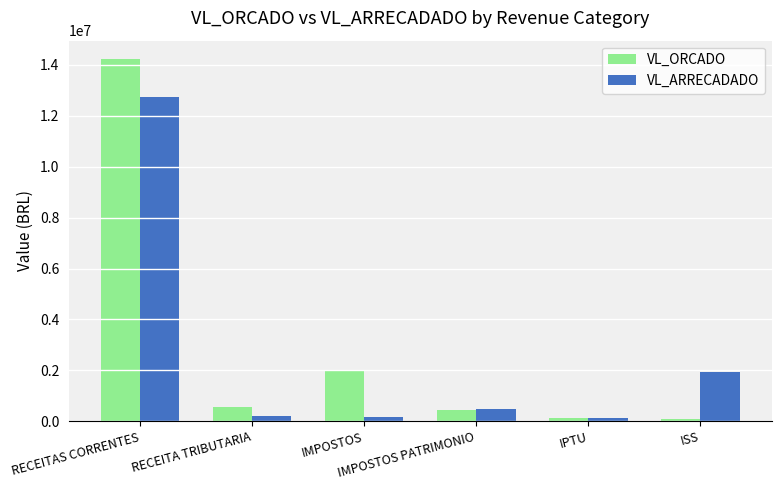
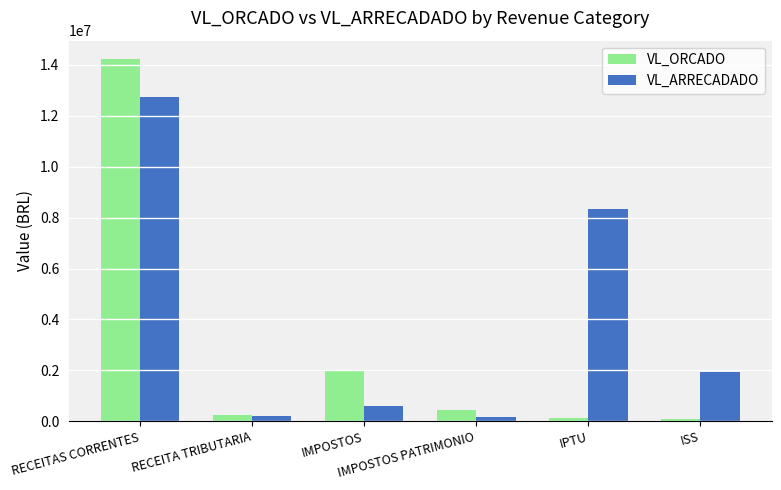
VL_ORCADO, RECEITA TRIBUTARIA: 600000 -> 200000
VL_ARRECADADO, IMPOSTOS: 200000 -> 600000
VL_ARRECADADO, IMPOSTOS PATRIMONIO: 500000 -> 200000
VL_ARRECADADO, IPTU: 100000 -> 8400000
